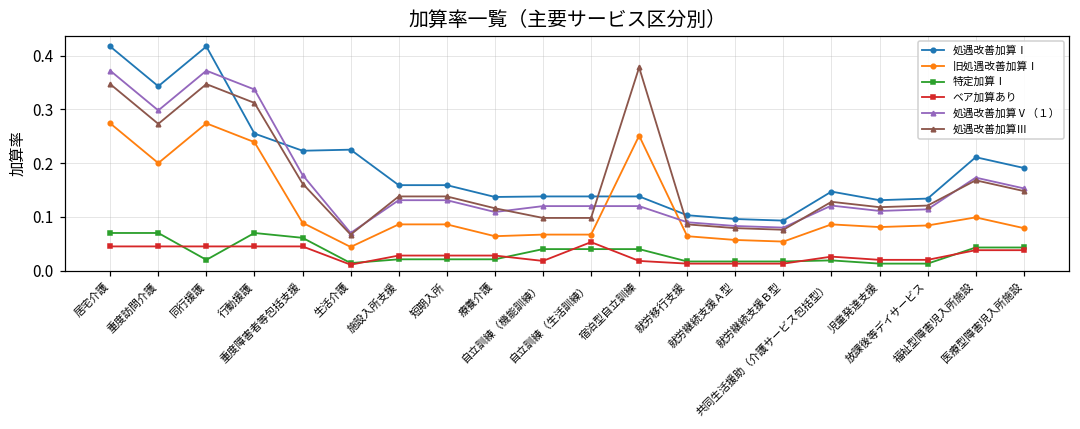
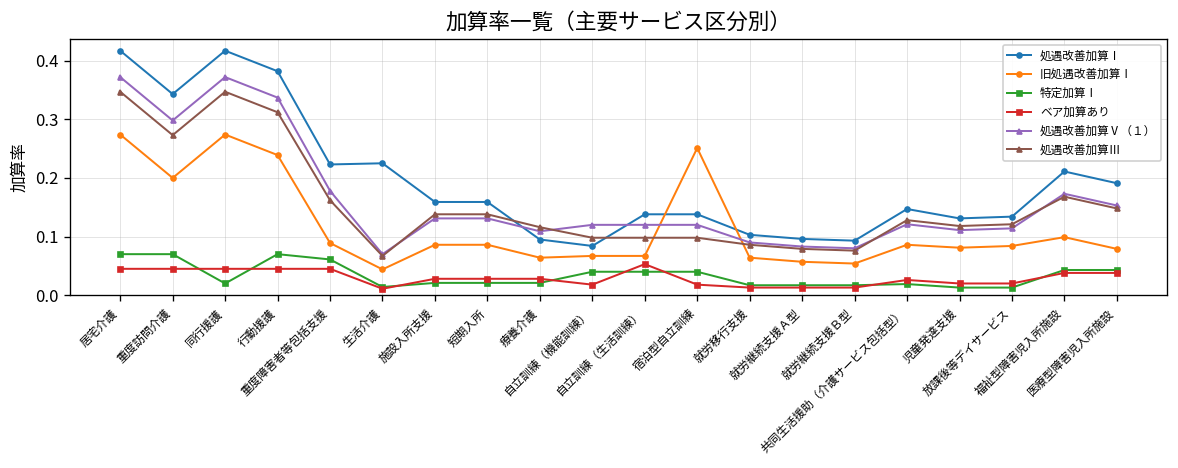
処遇改善加算Ⅰ, 行動援護: 0.26 -> 0.38
処遇改善加算Ⅰ, 療養介護: 0.14 -> 0.10
処遇改善加算Ⅰ, 自立訓練（機能訓練）: 0.14 -> 0.08
処遇改善加算Ⅲ, 宿泊型自立訓練: 0.38 -> 0.10
